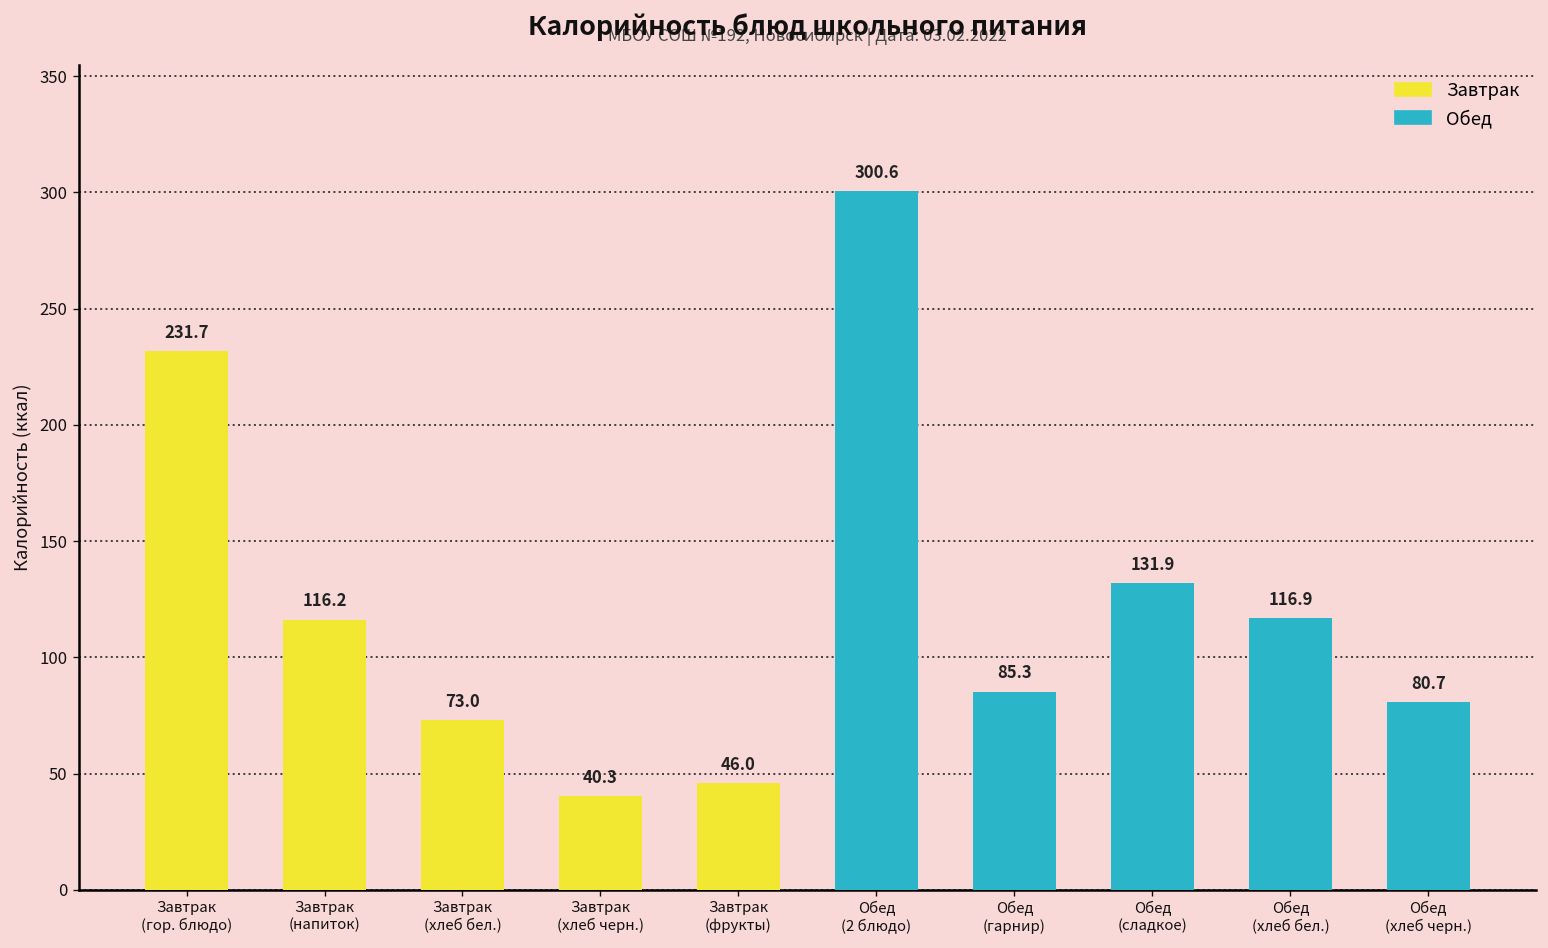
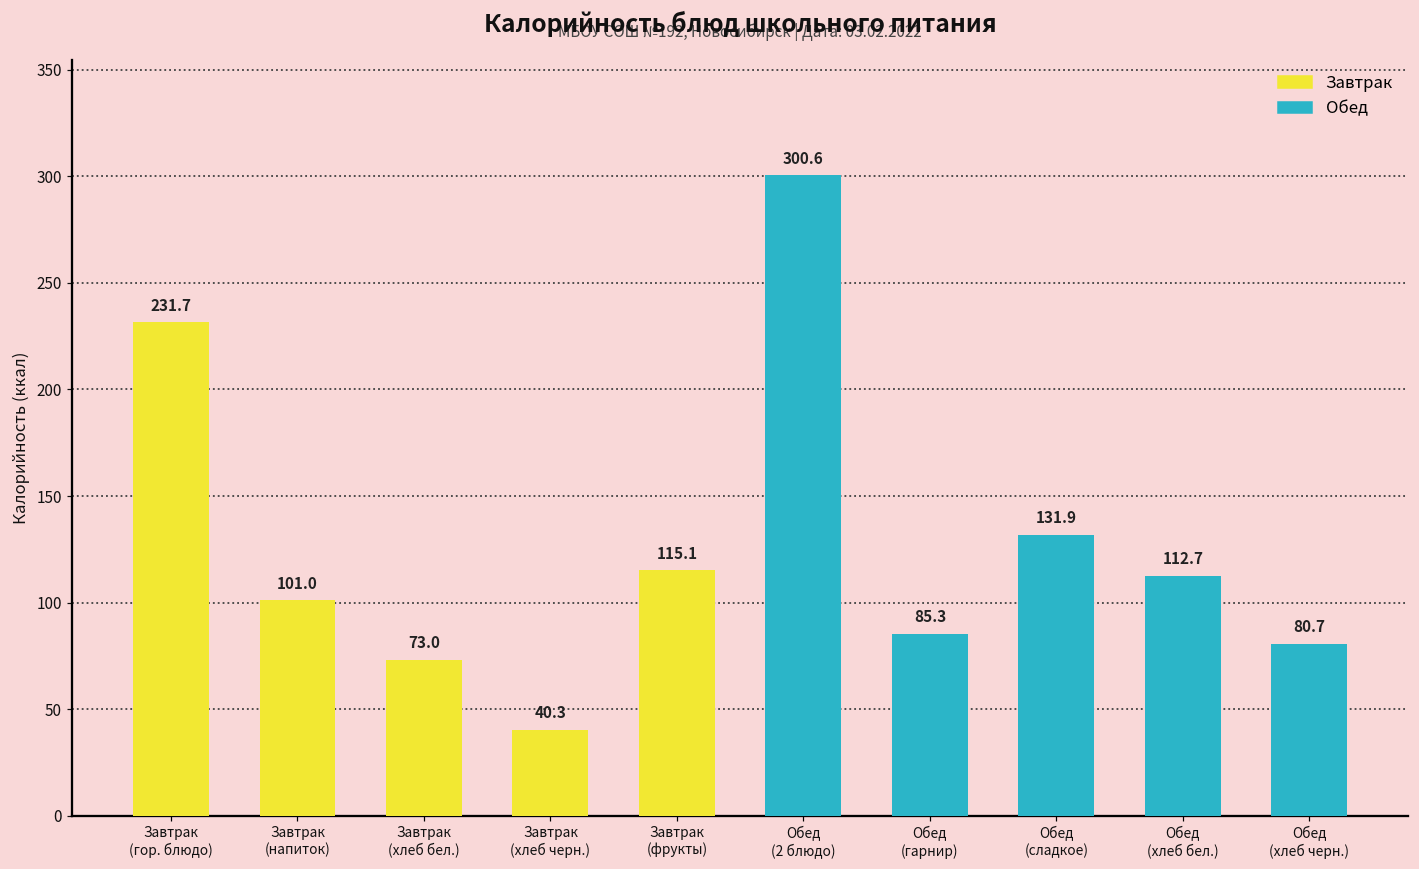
Завтрак (напиток): 116.2 -> 101.0
Завтрак (фрукты): 46.0 -> 115.1
Обед (хлеб бел.): 116.9 -> 112.7
